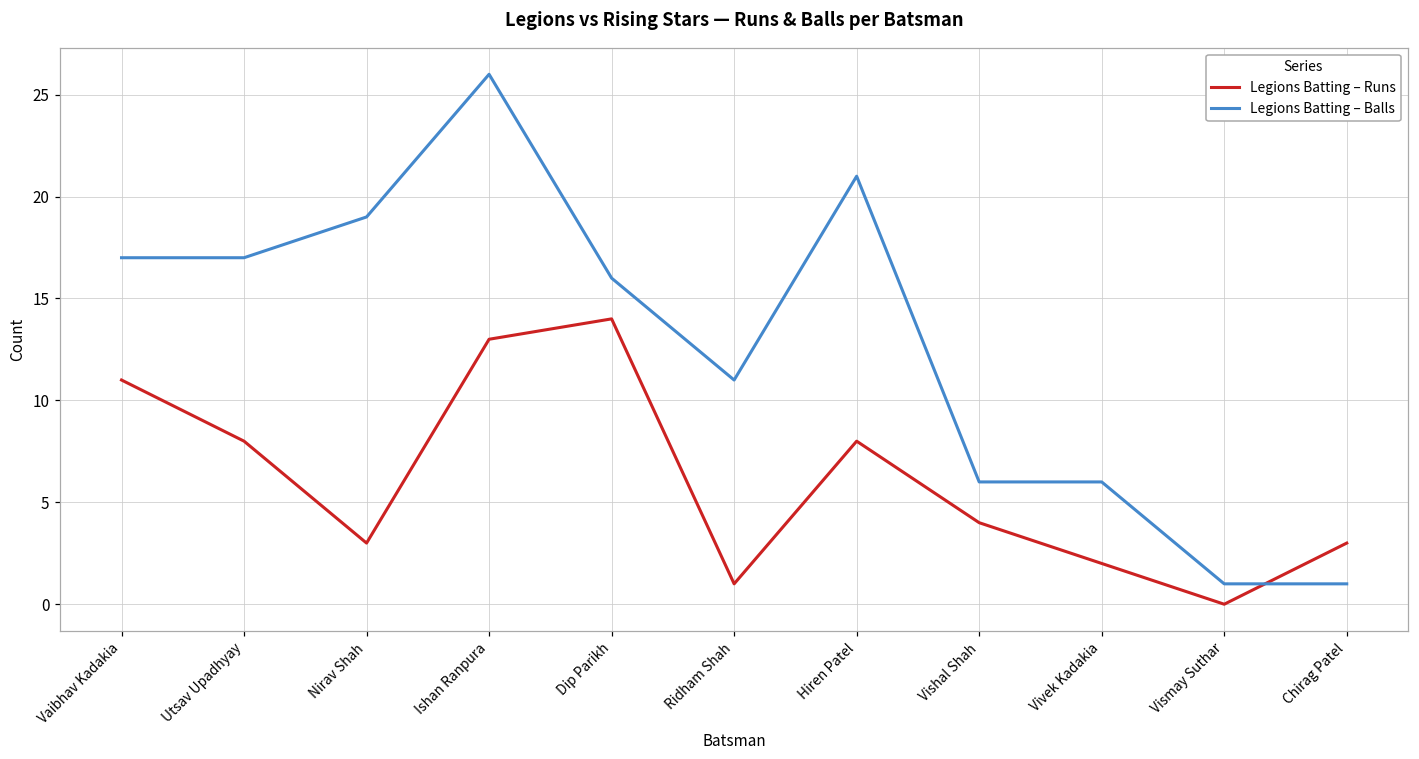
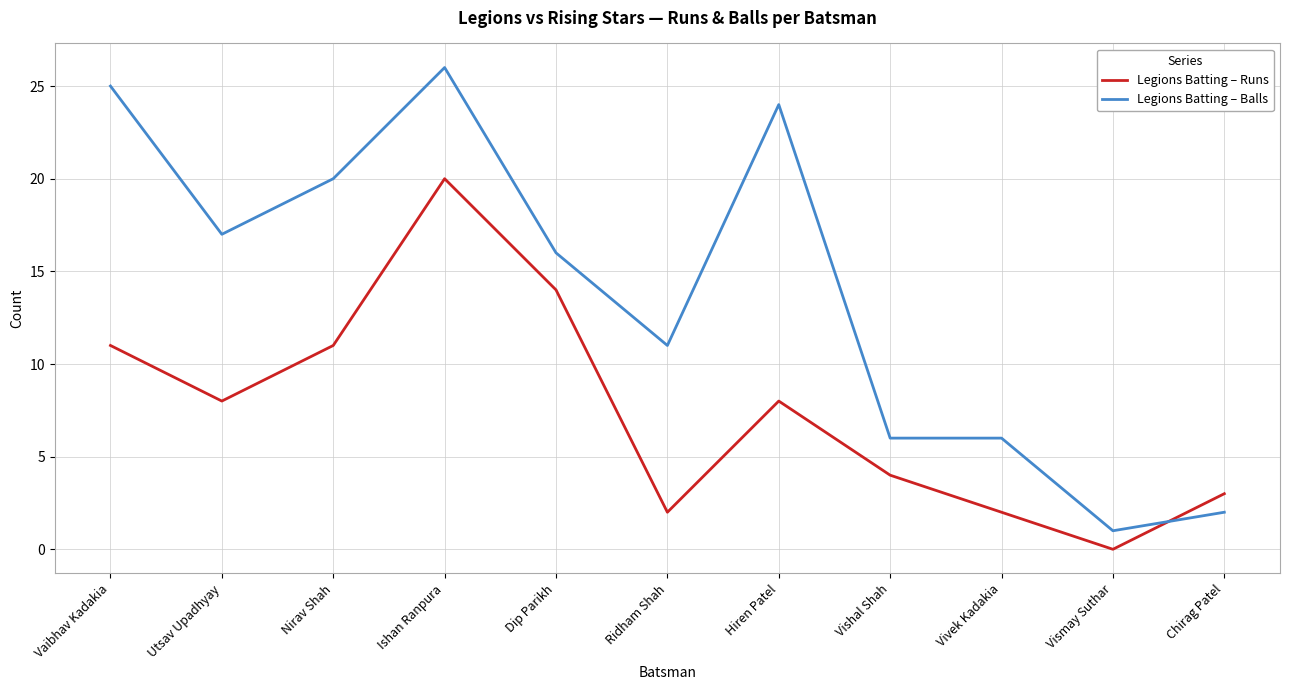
Legions Batting – Balls, Vaibhav Kadakia: 17 -> 25
Legions Batting – Runs, Nirav Shah: 3 -> 11
Legions Batting – Balls, Nirav Shah: 19 -> 20
Legions Batting – Runs, Ishan Ranpura: 13 -> 20
Legions Batting – Runs, Ridham Shah: 1 -> 2
Legions Batting – Balls, Hiren Patel: 21 -> 24
Legions Batting – Balls, Chirag Patel: 1 -> 2
